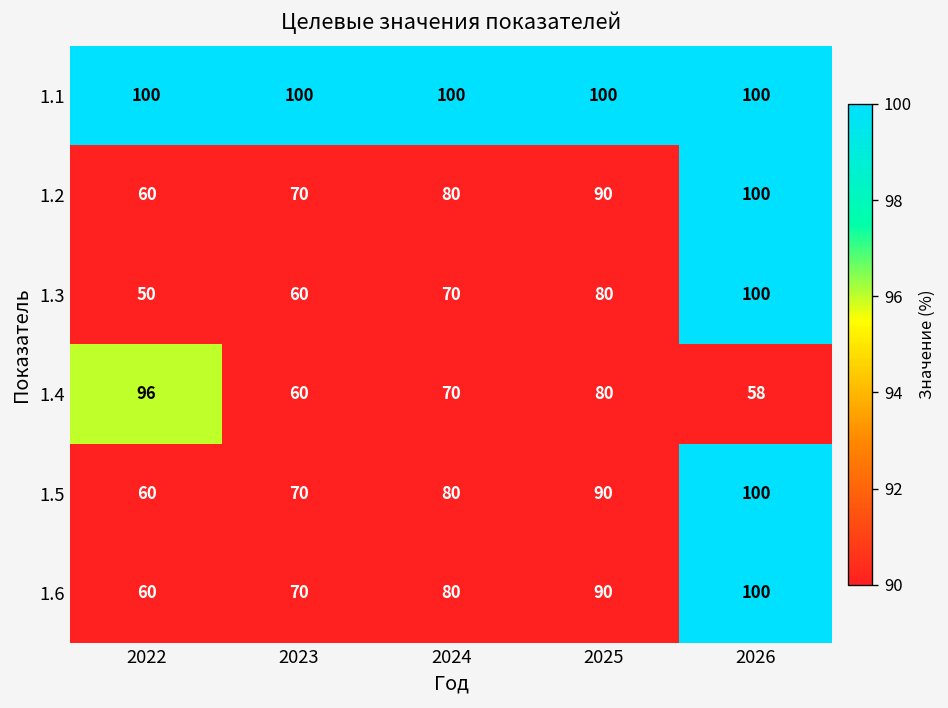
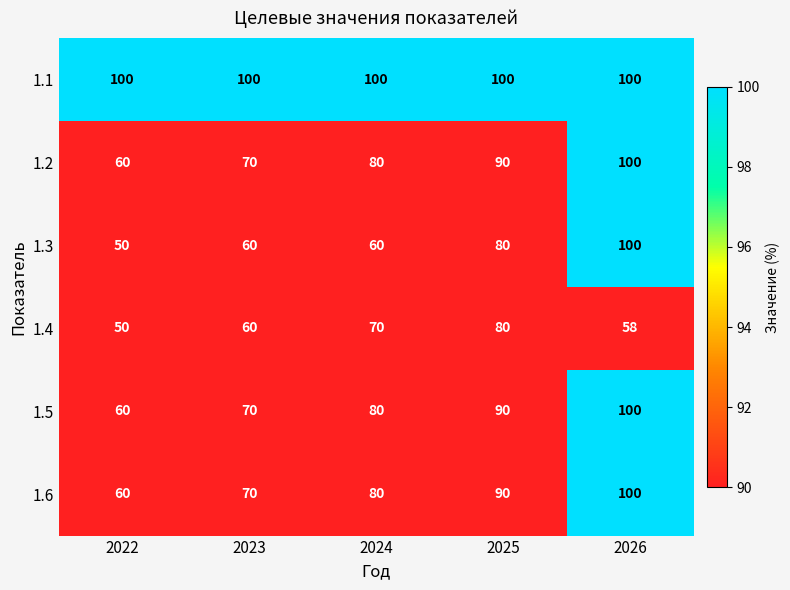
1.3, 2024: 70 -> 60
1.4, 2022: 96 -> 50
